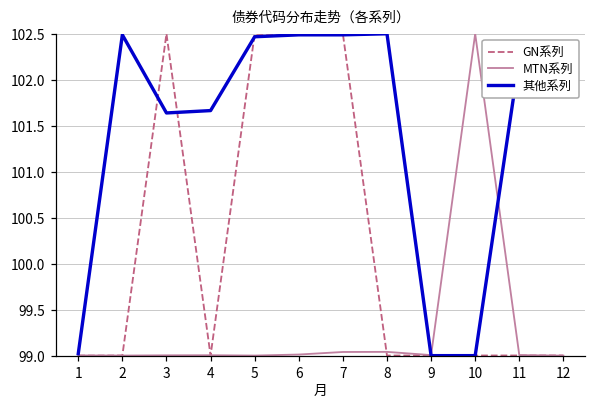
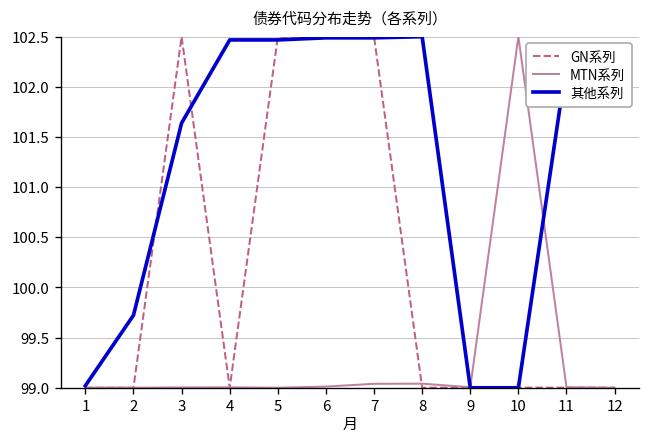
其他系列, 2: 102.5 -> 99.7
其他系列, 4: 101.7 -> 102.5
